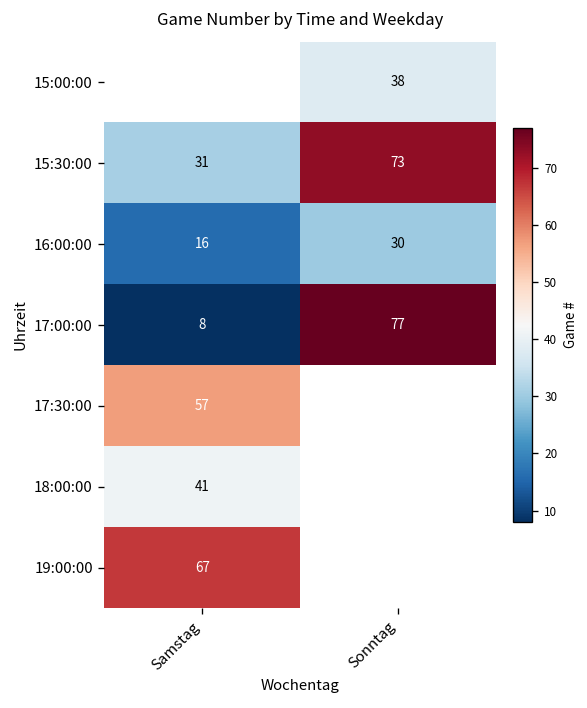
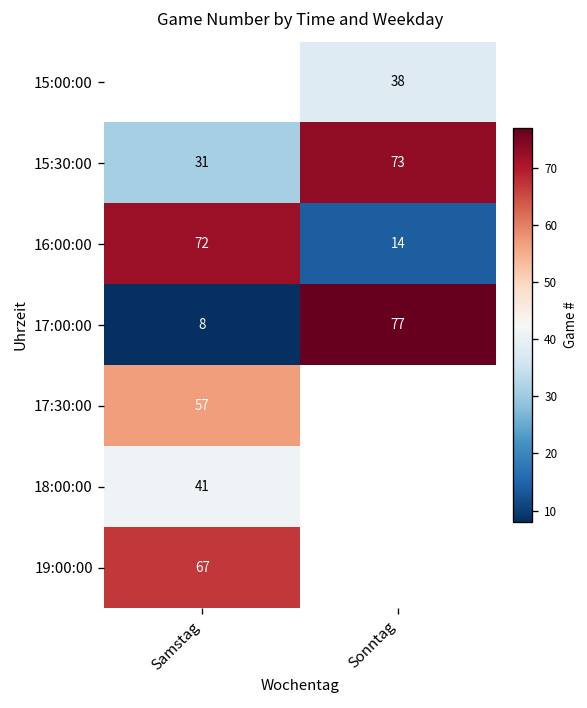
16:00:00, Samstag: 16 -> 72
16:00:00, Sonntag: 30 -> 14
